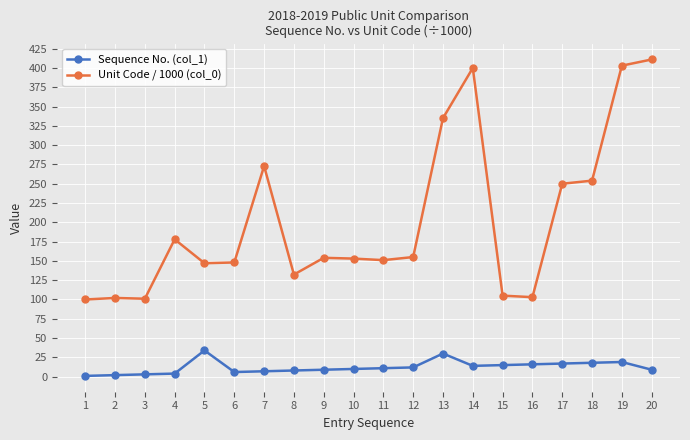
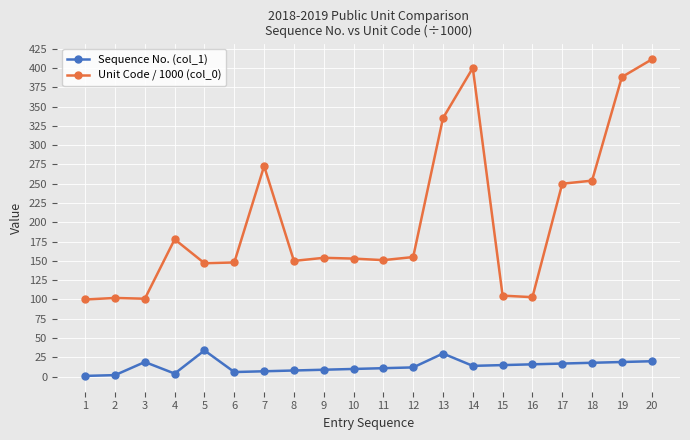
Sequence No. (col_1), 3: 0 -> 20
Unit Code / 1000 (col_0), 8: 130 -> 150
Unit Code / 1000 (col_0), 19: 400 -> 390
Sequence No. (col_1), 20: 10 -> 20
